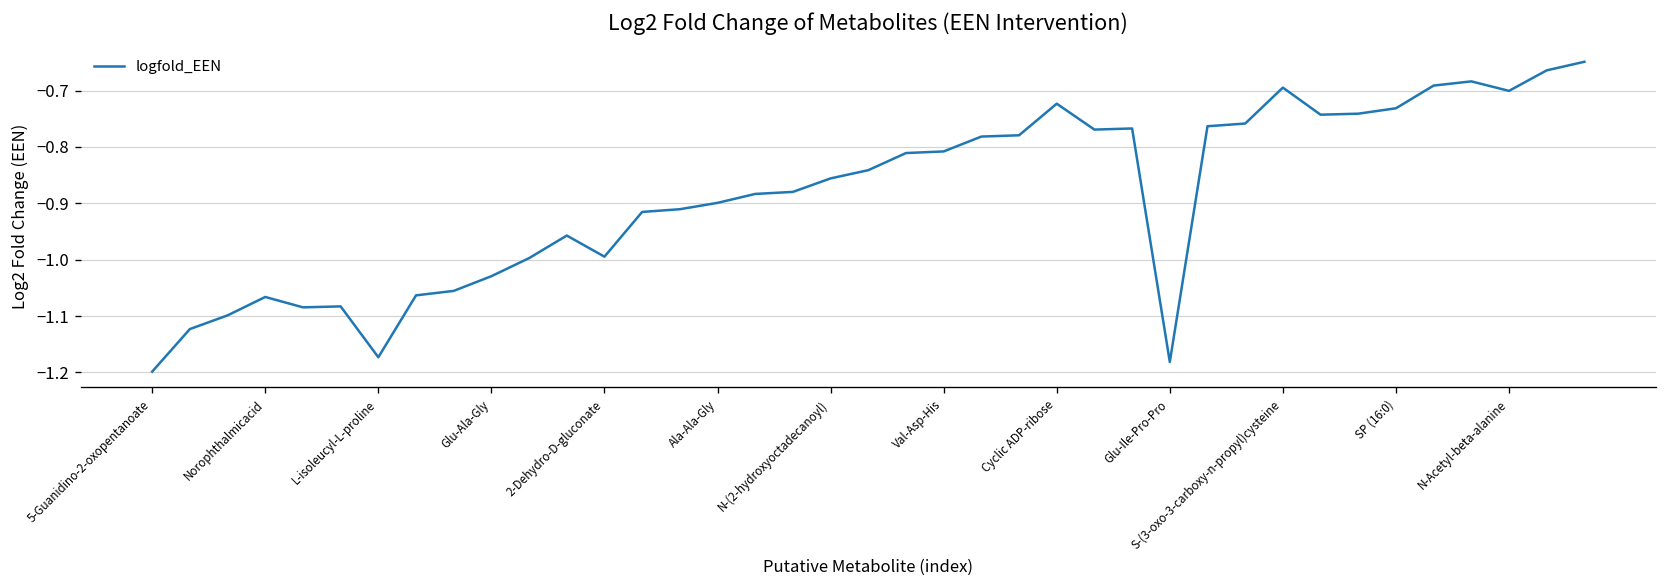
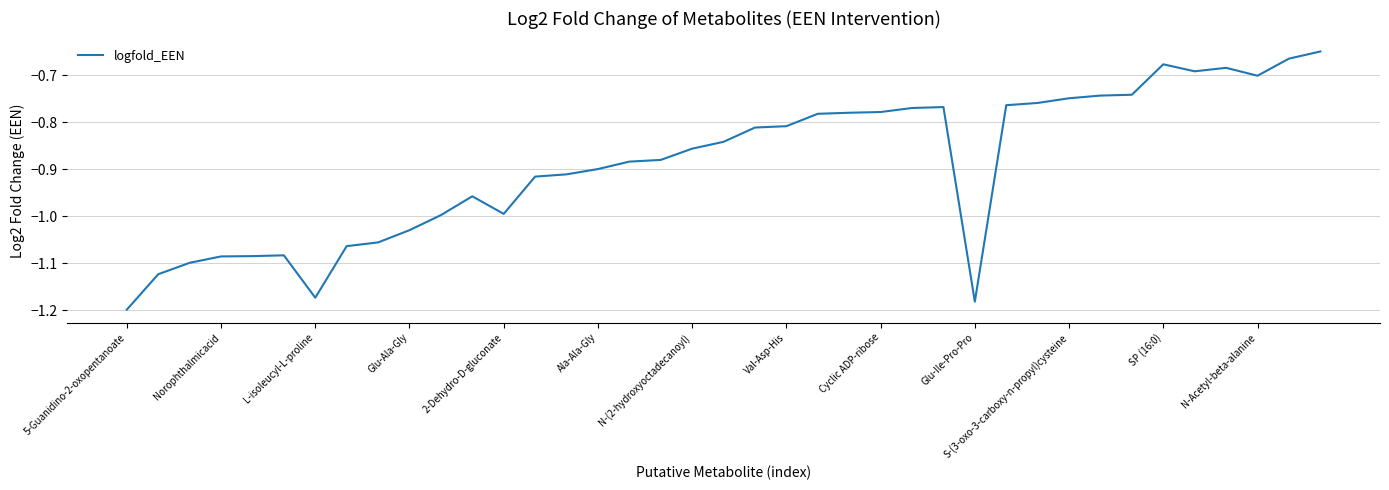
Norophthalmicacid: -1.07 -> -1.09
Cyclic ADP-ribose: -0.72 -> -0.78
S-(3-oxo-3-carboxy-n-propyl)cysteine: -0.69 -> -0.75
SP (16:0): -0.73 -> -0.68
